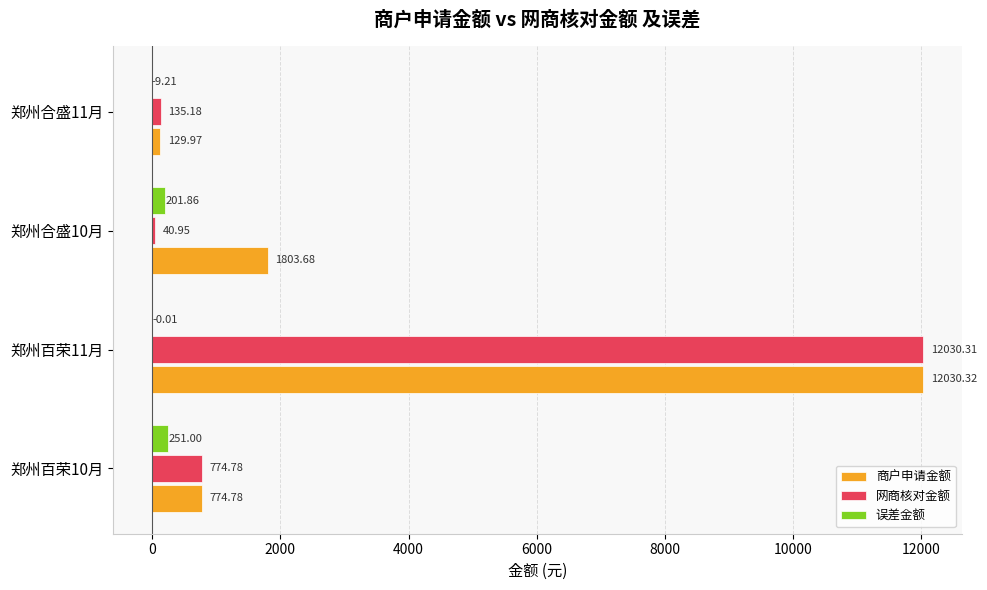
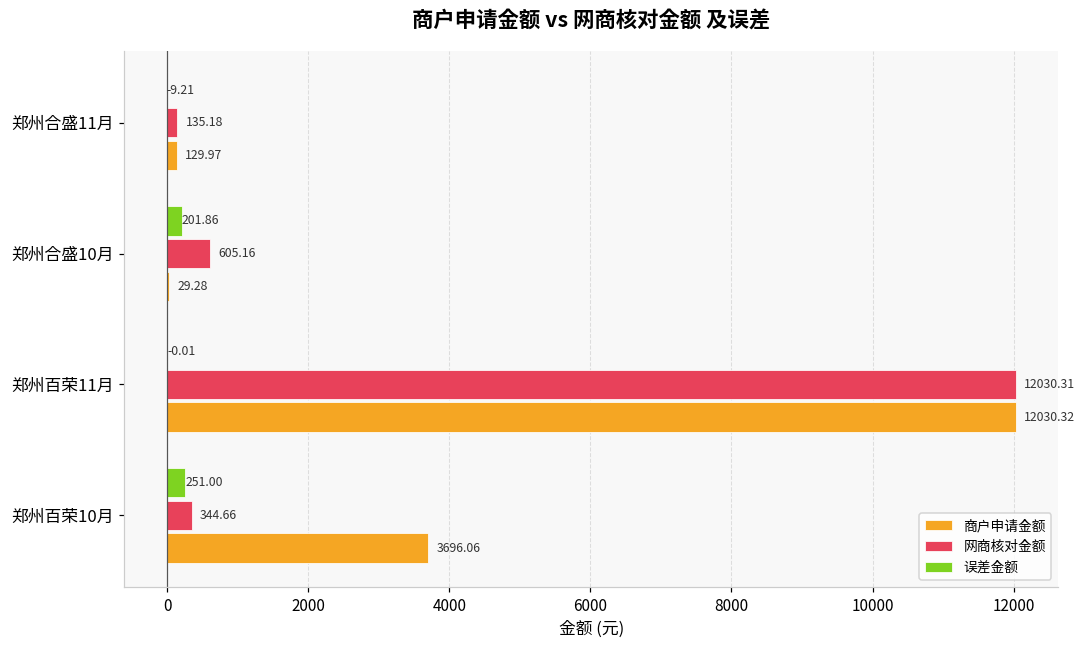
网商核对金额, 郑州合盛10月: 40.95 -> 605.16
商户申请金额, 郑州合盛10月: 1803.68 -> 29.28
网商核对金额, 郑州百荣10月: 774.78 -> 344.66
商户申请金额, 郑州百荣10月: 774.78 -> 3696.06
